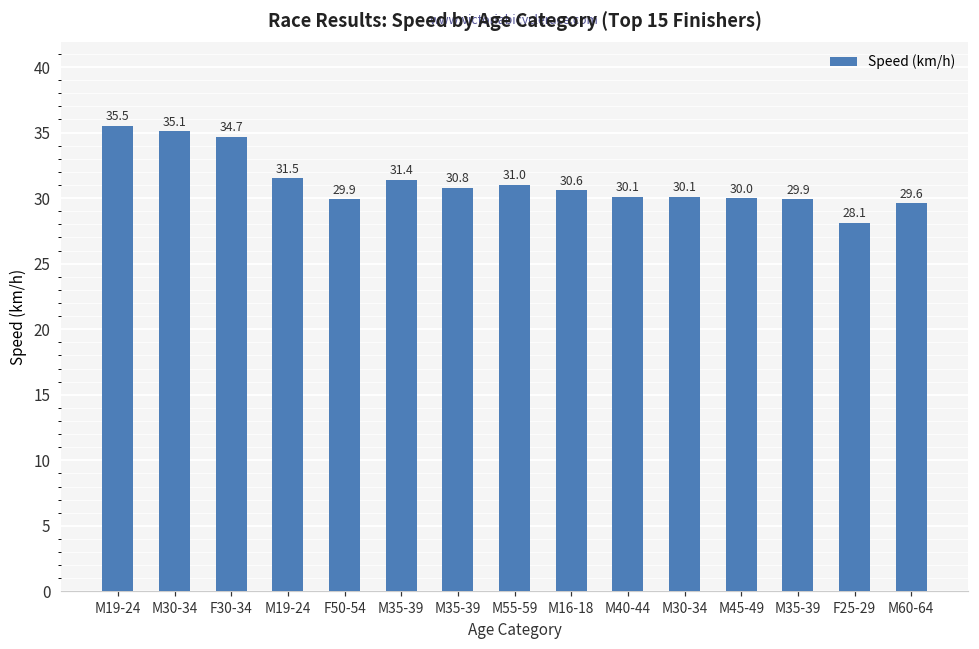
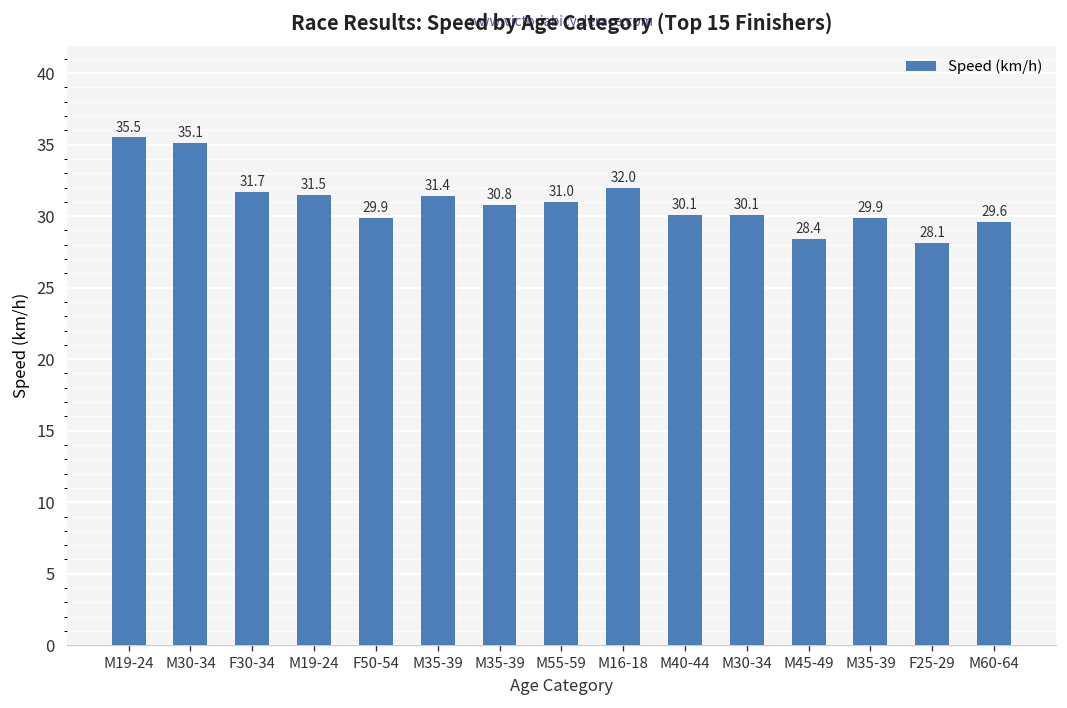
F30-34: 34.7 -> 31.7
M16-18: 30.6 -> 32.0
M45-49: 30.0 -> 28.4
